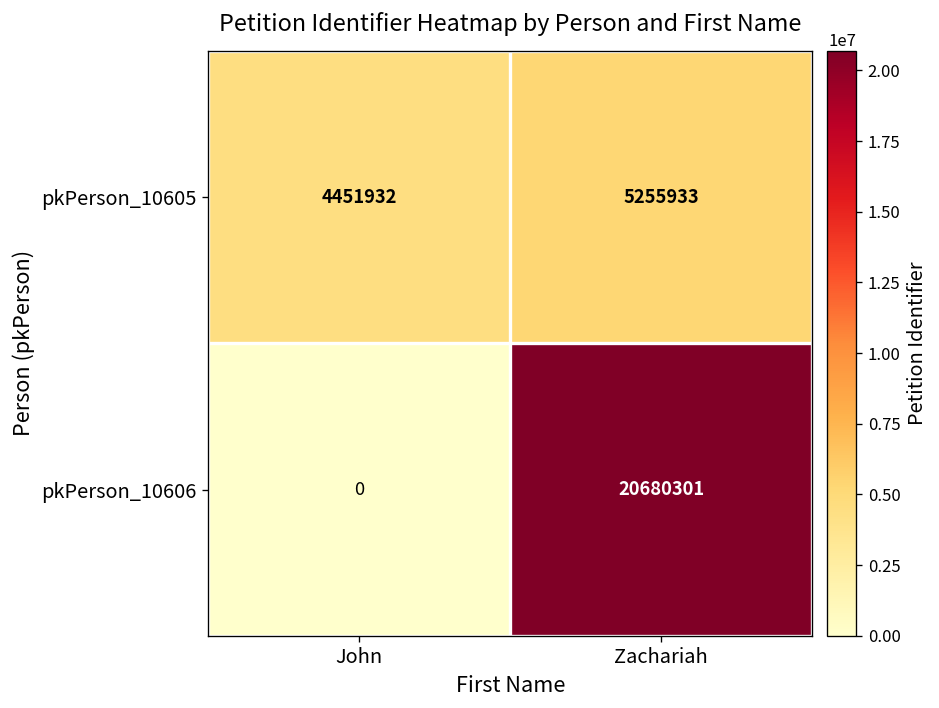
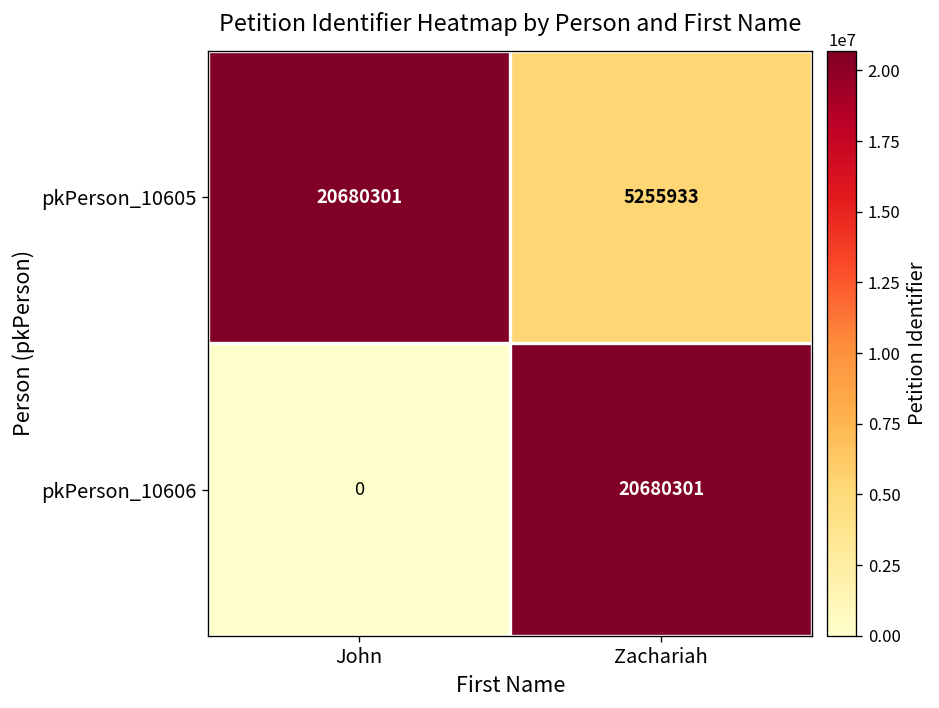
pkPerson_10605, John: 4451932 -> 20680301
